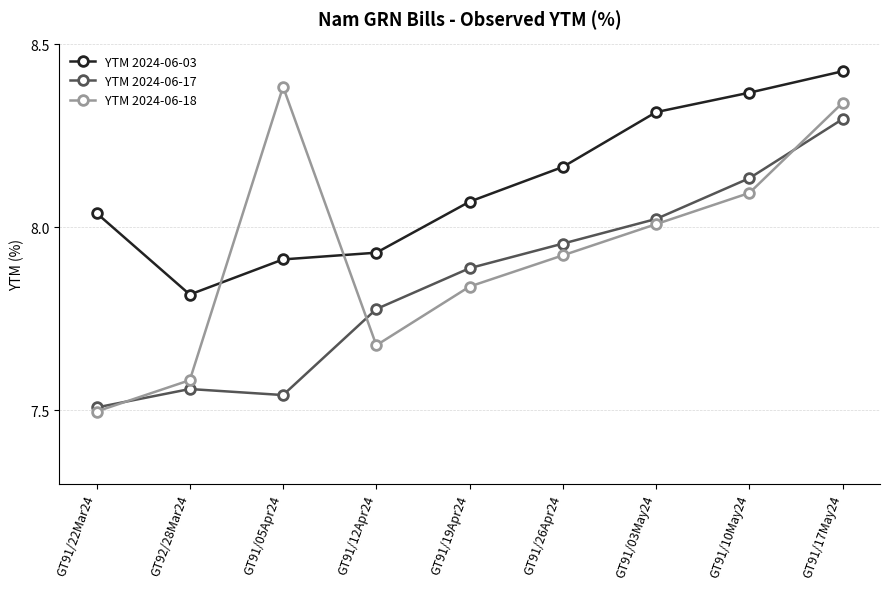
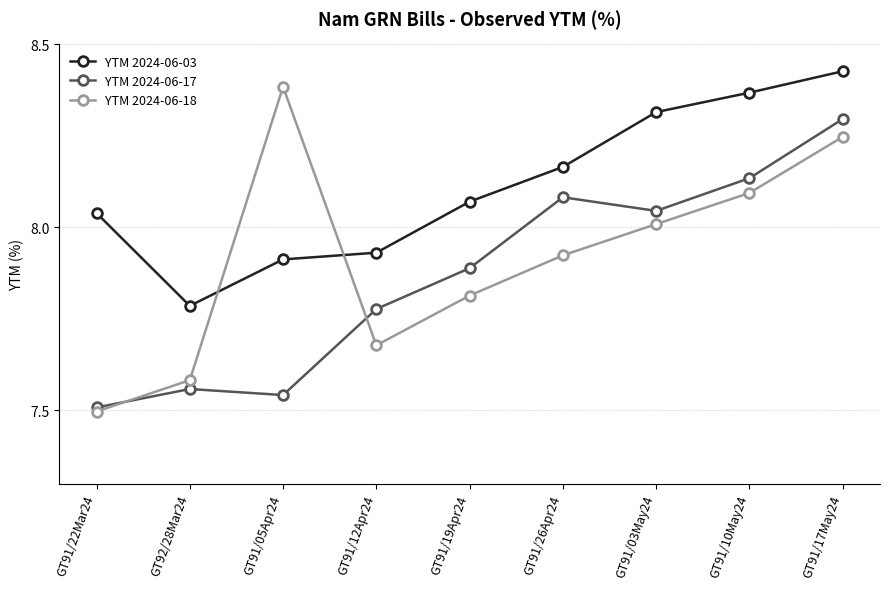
YTM 2024-06-03, GT92/28Mar24: 7.82 -> 7.79
YTM 2024-06-18, GT91/19Apr24: 7.84 -> 7.81
YTM 2024-06-17, GT91/26Apr24: 7.96 -> 8.08
YTM 2024-06-17, GT91/03May24: 8.02 -> 8.04
YTM 2024-06-18, GT91/17May24: 8.34 -> 8.25
